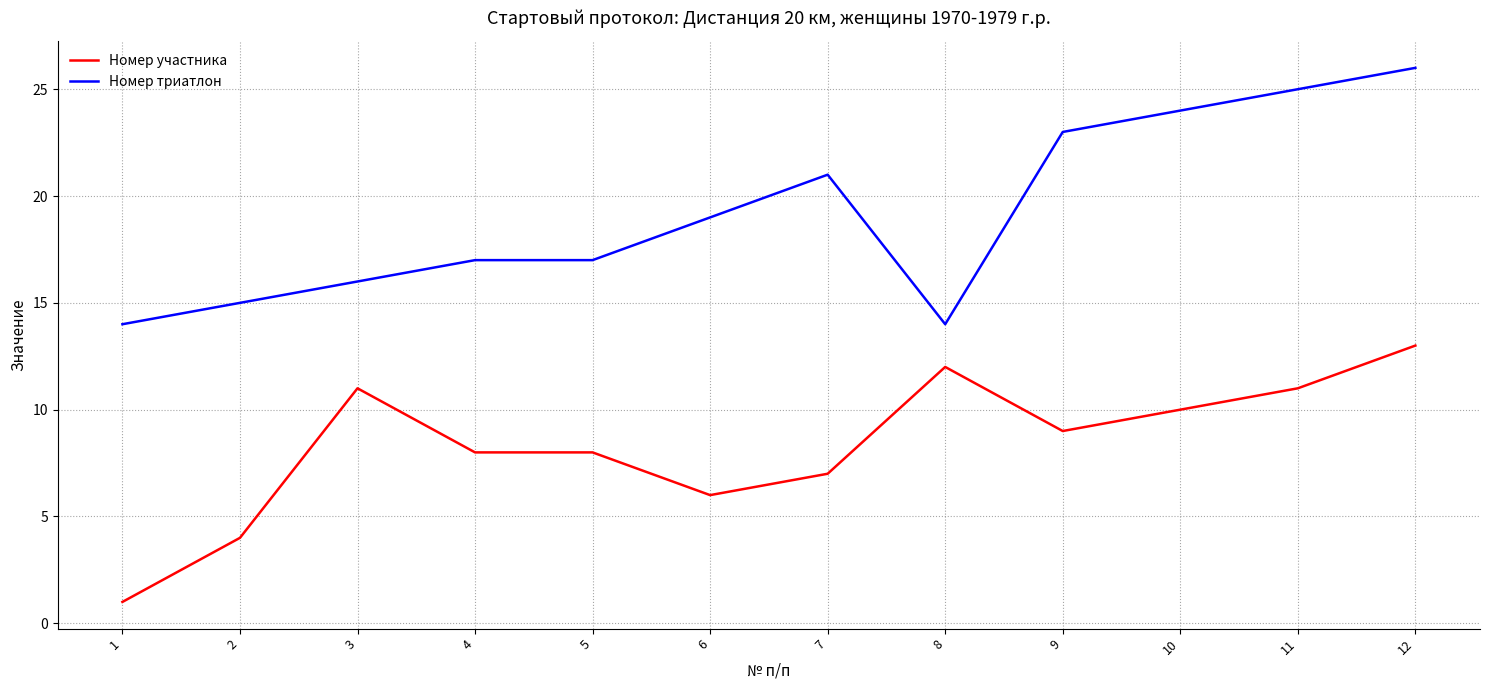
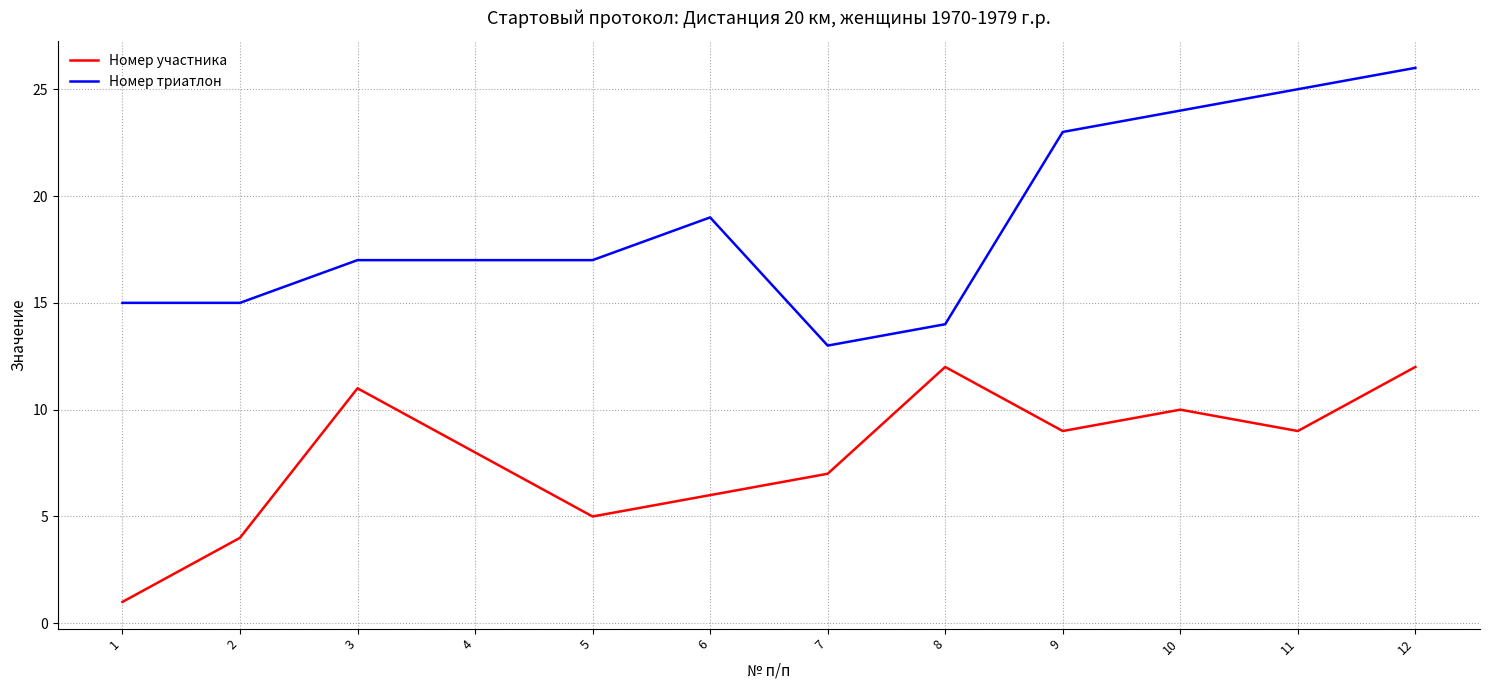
Номер триатлон, 1: 14 -> 15
Номер триатлон, 3: 16 -> 17
Номер участника, 5: 8 -> 5
Номер триатлон, 7: 21 -> 13
Номер участника, 11: 11 -> 9
Номер участника, 12: 13 -> 12
